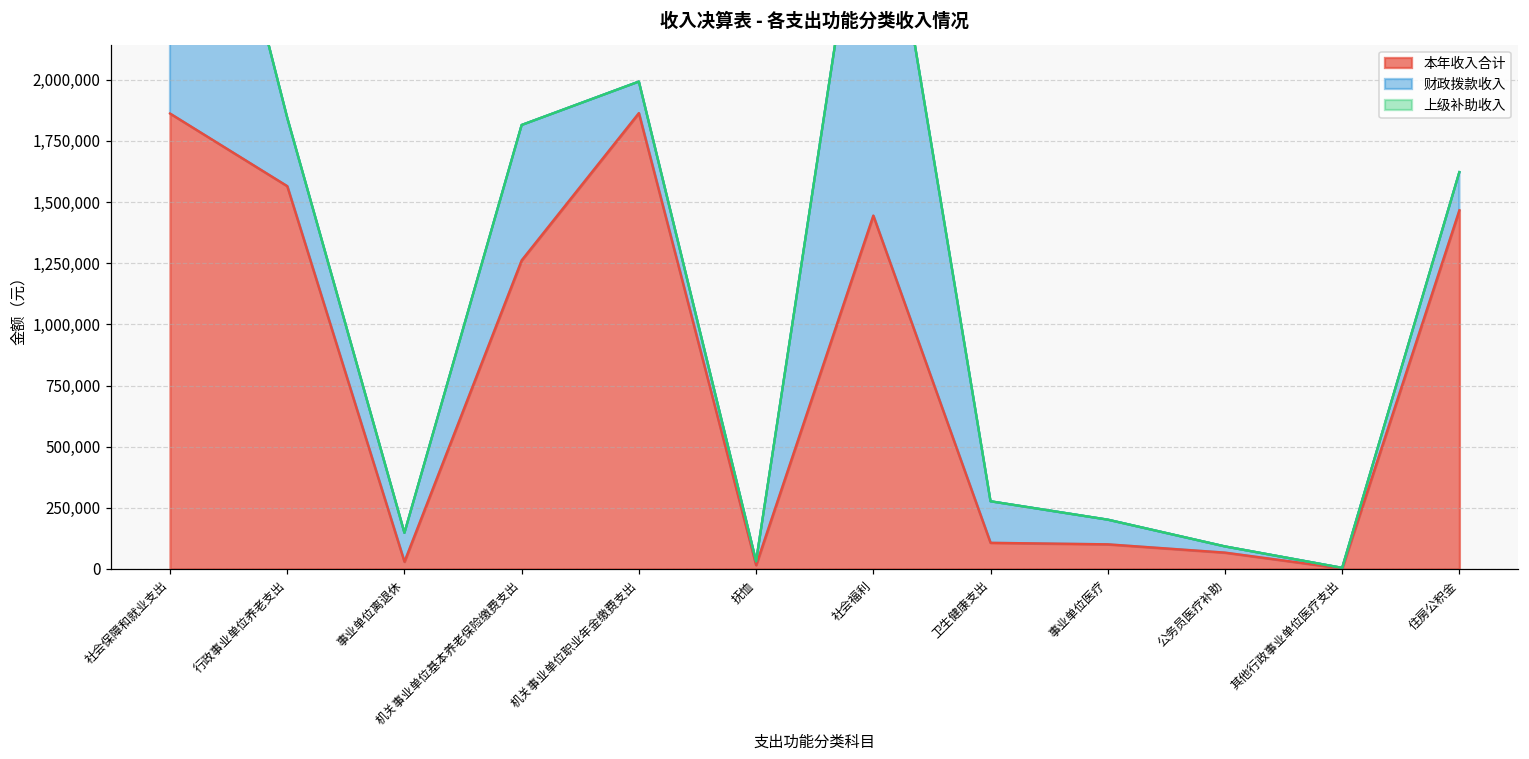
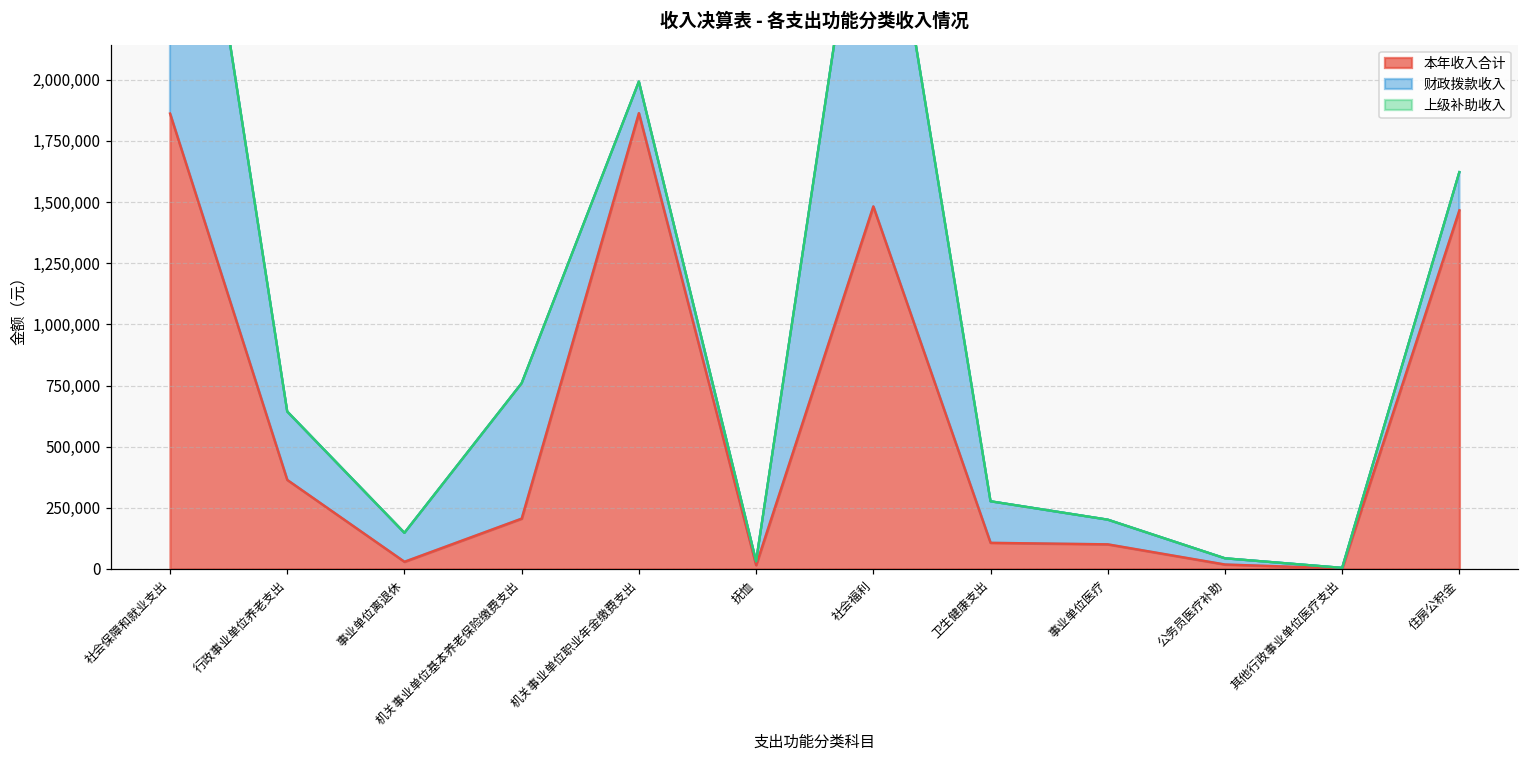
本年收入合计, 行政事业单位养老支出: 1,570,000 -> 360,000
本年收入合计, 机关事业单位基本养老保险缴费支出: 1,260,000 -> 210,000
本年收入合计, 社会福利: 1,440,000 -> 1,480,000
本年收入合计, 公务员医疗补助: 70,000 -> 20,000
